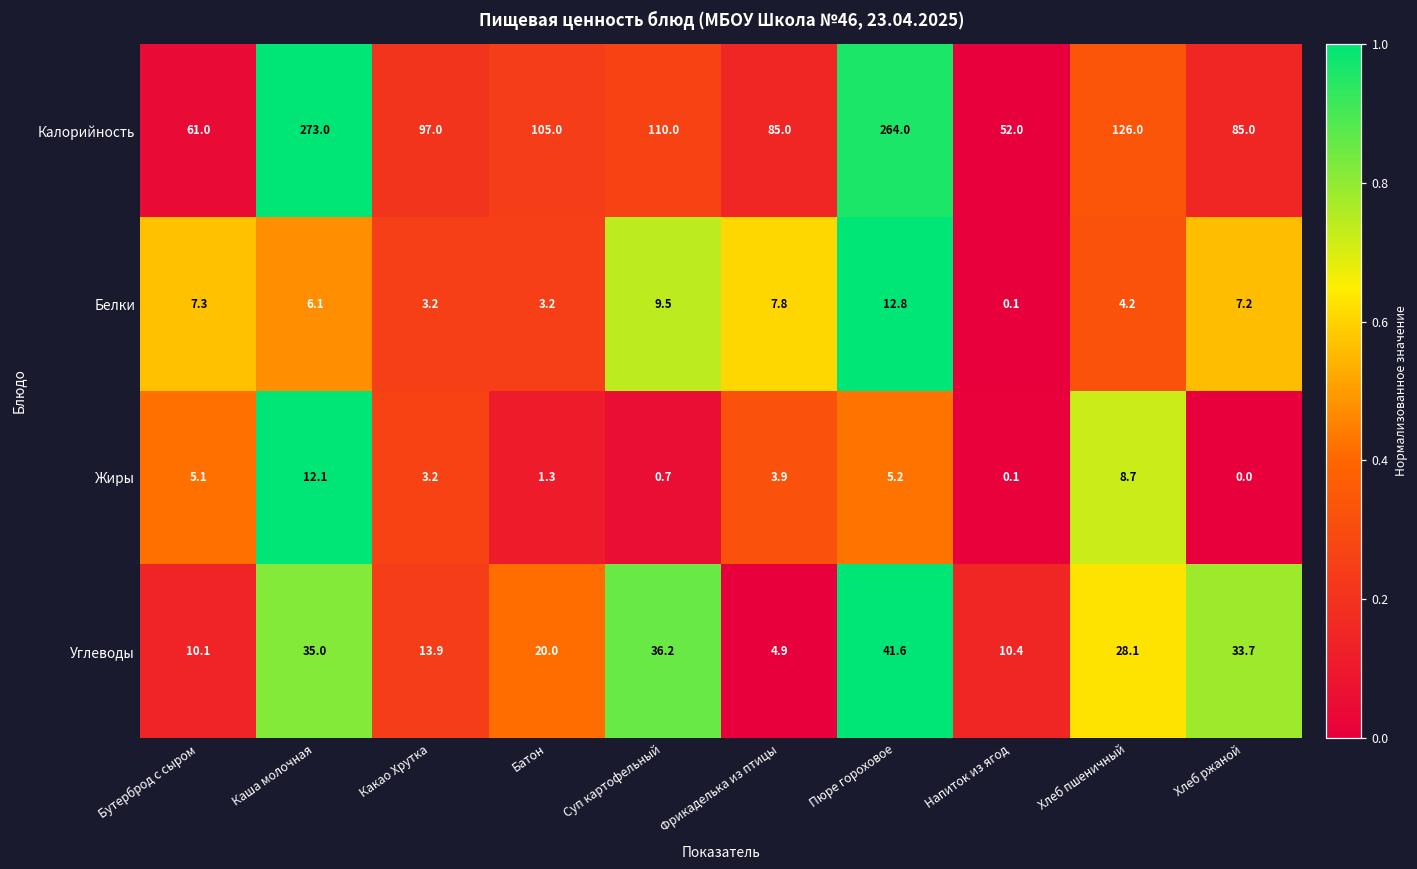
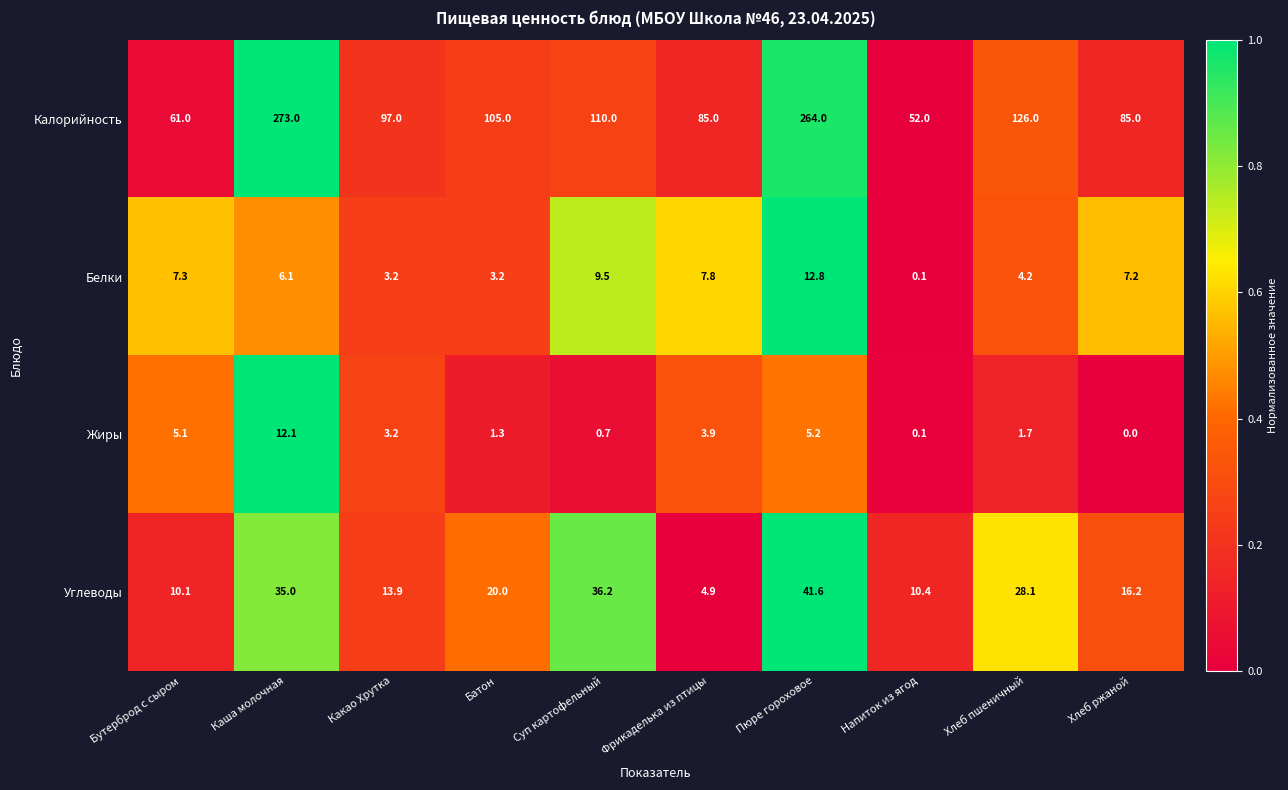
Жиры, Хлеб пшеничный: 8.7 -> 1.7
Углеводы, Хлеб ржаной: 33.7 -> 16.2
